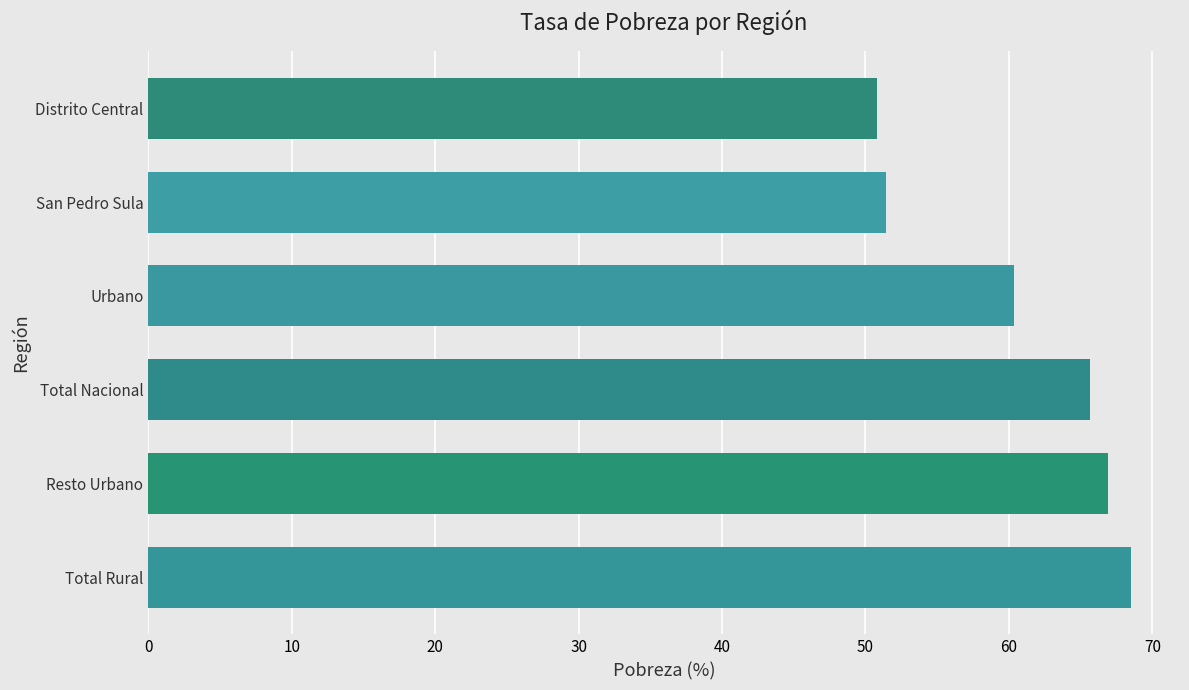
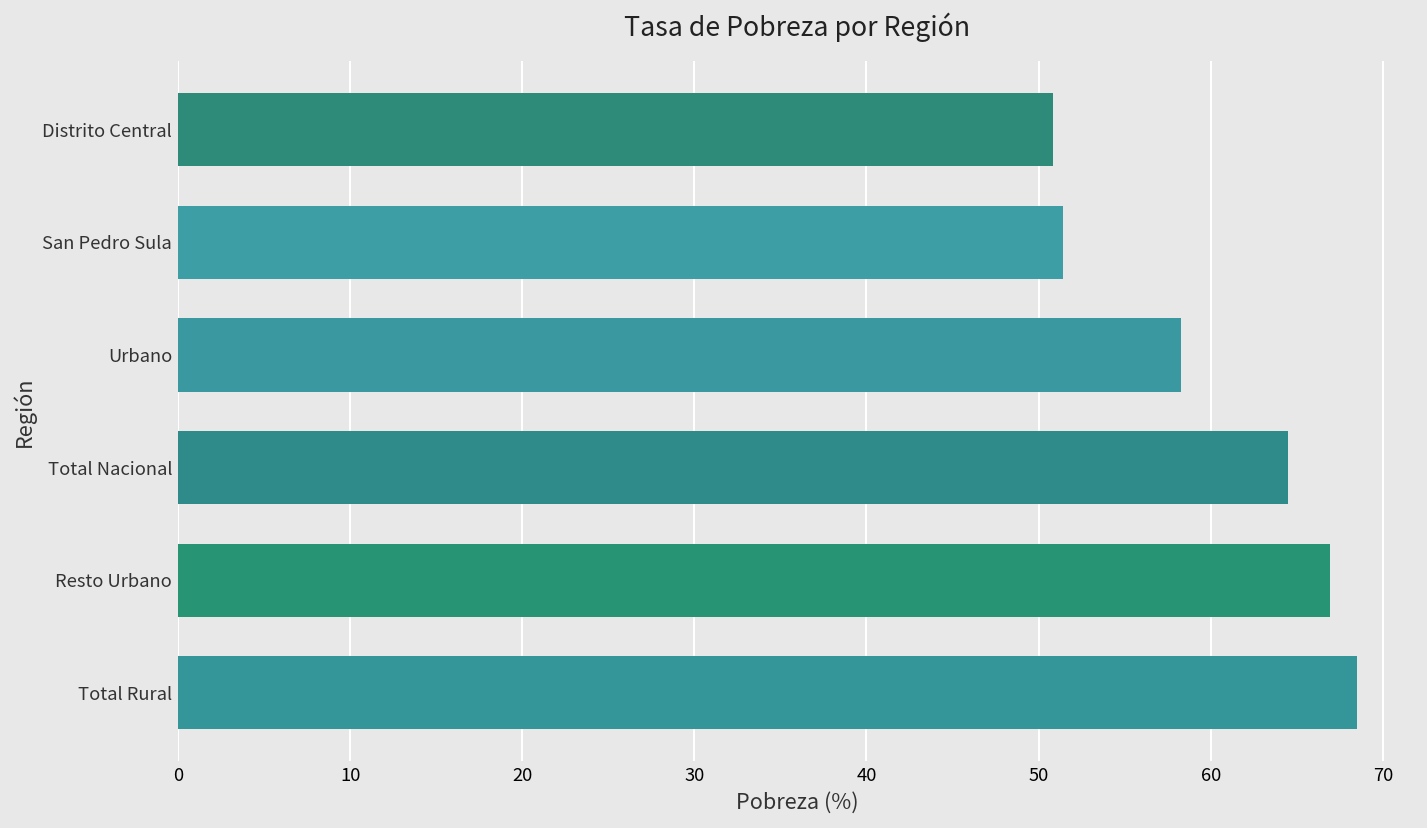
Urbano: 60.4 -> 58.2
Total Nacional: 65.7 -> 64.5
